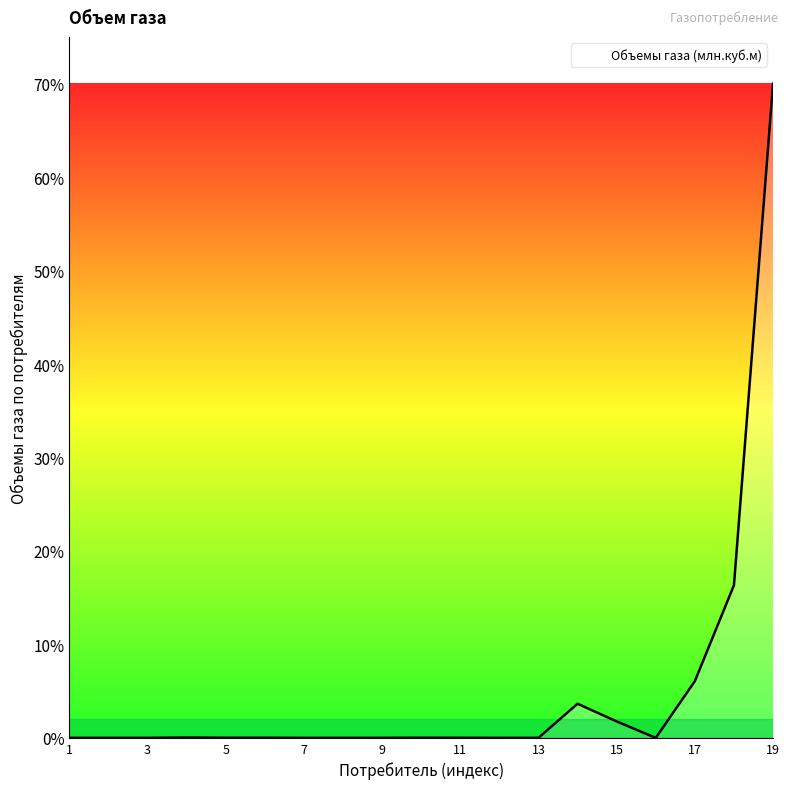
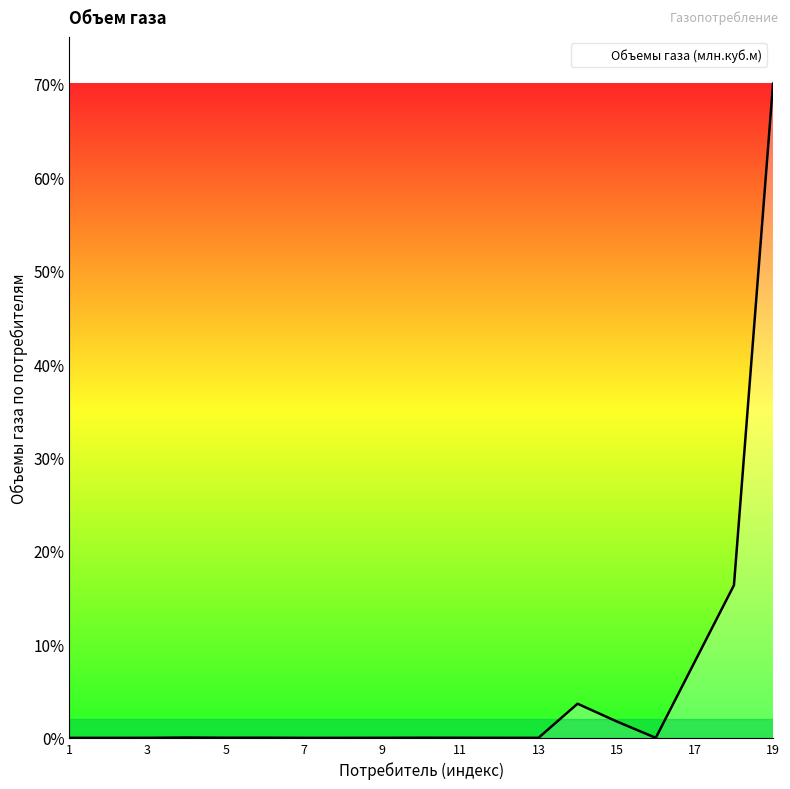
17: 6% -> 8%
